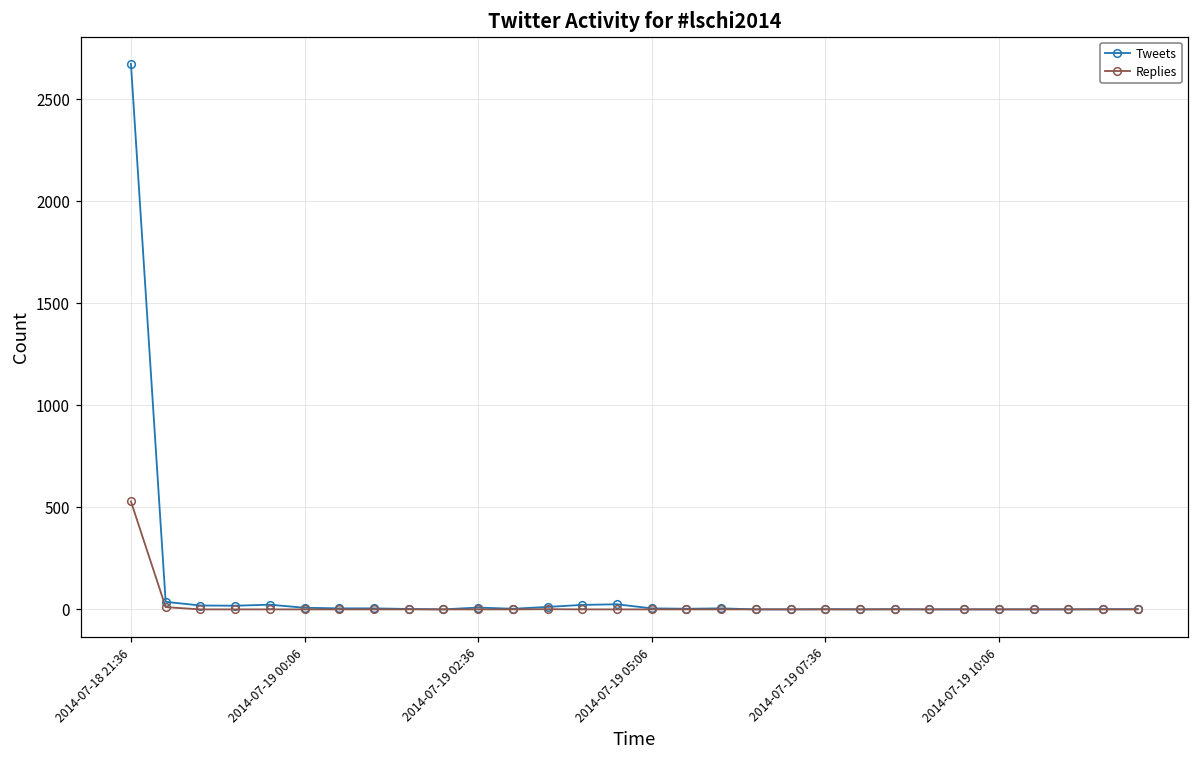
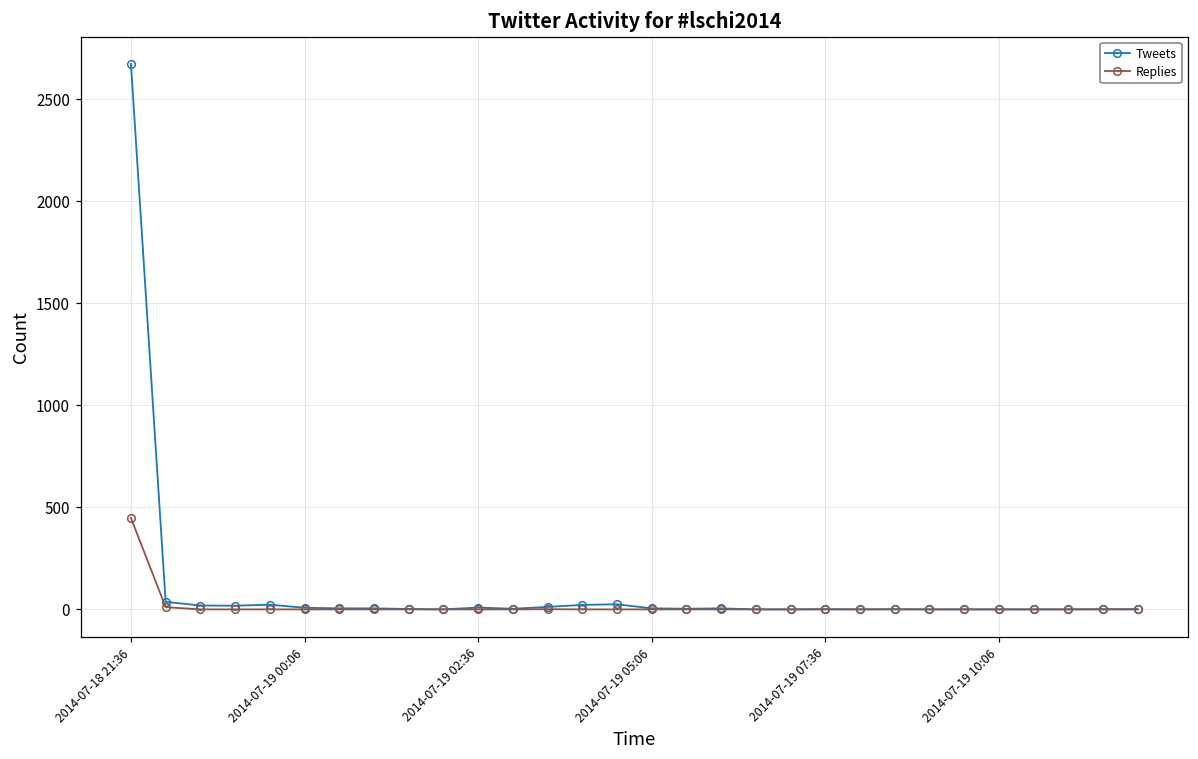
Replies, 2014-07-18 21:36: 530 -> 450
